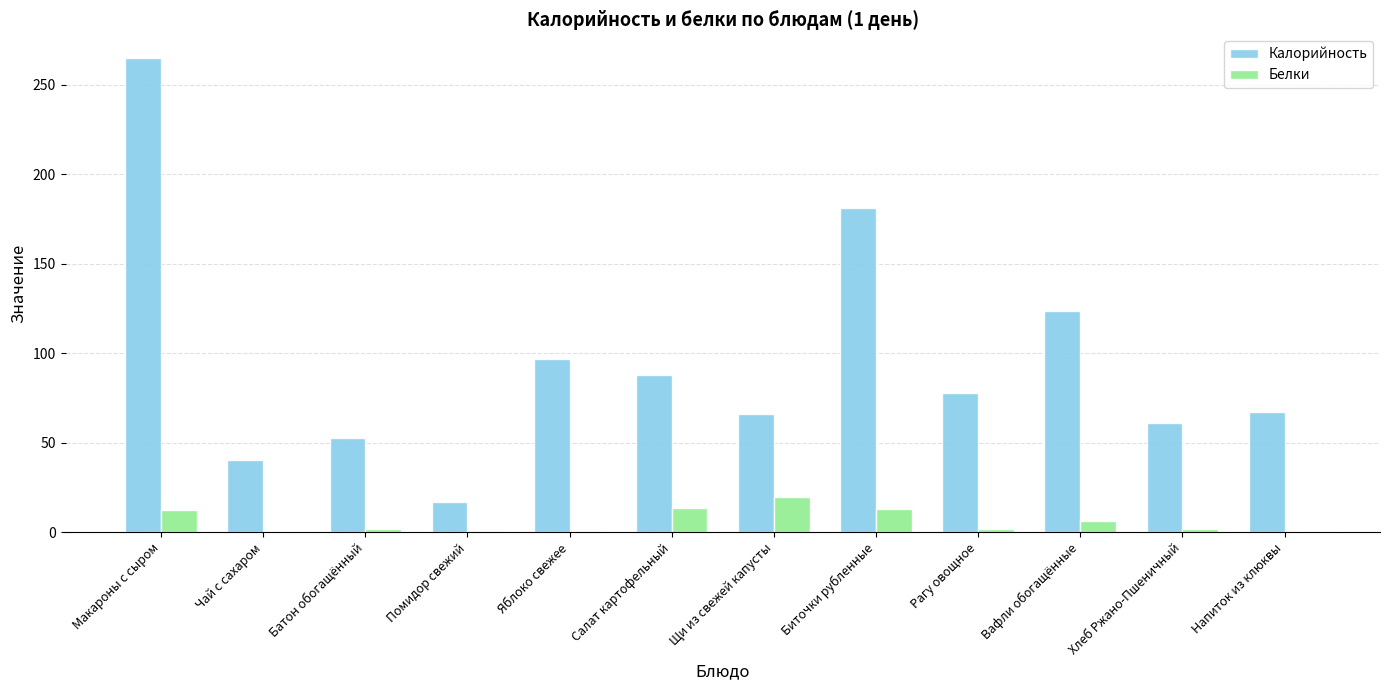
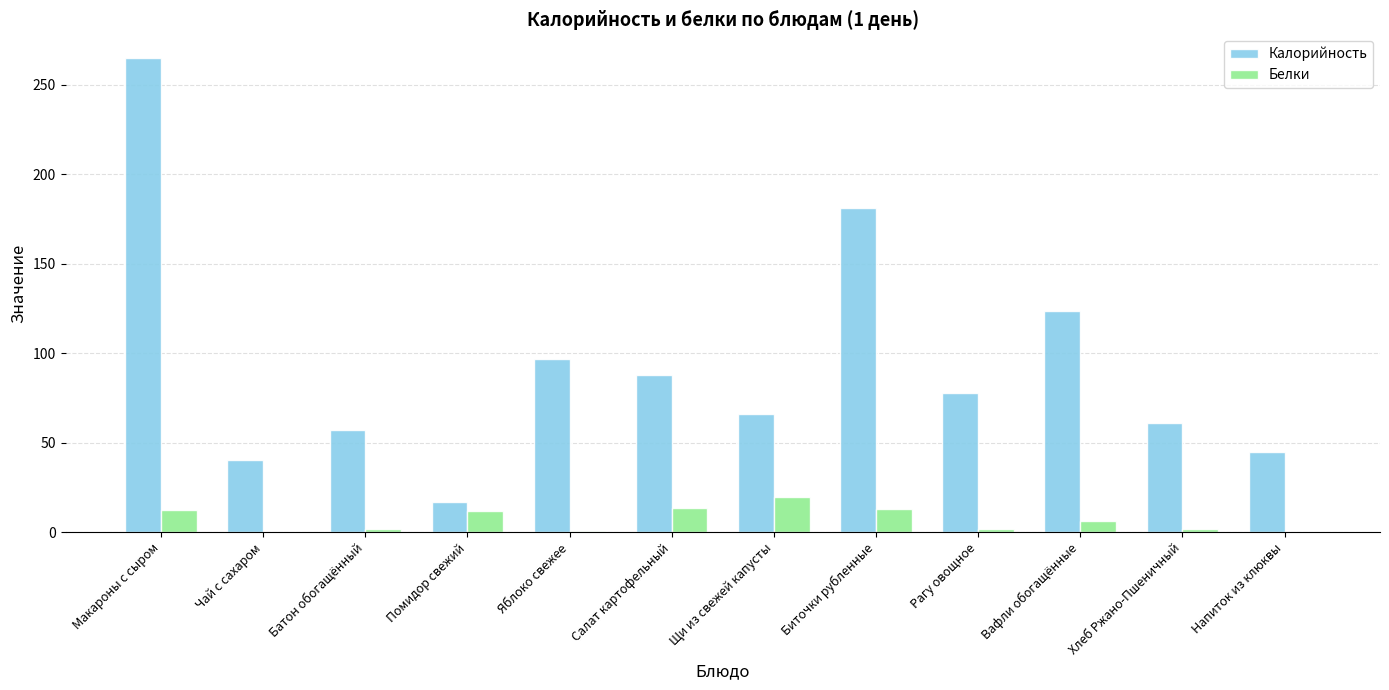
Калорийность, Батон обогащённый: 52 -> 57
Белки, Помидор свежий: 1 -> 12
Калорийность, Напиток из клюквы: 67 -> 45
